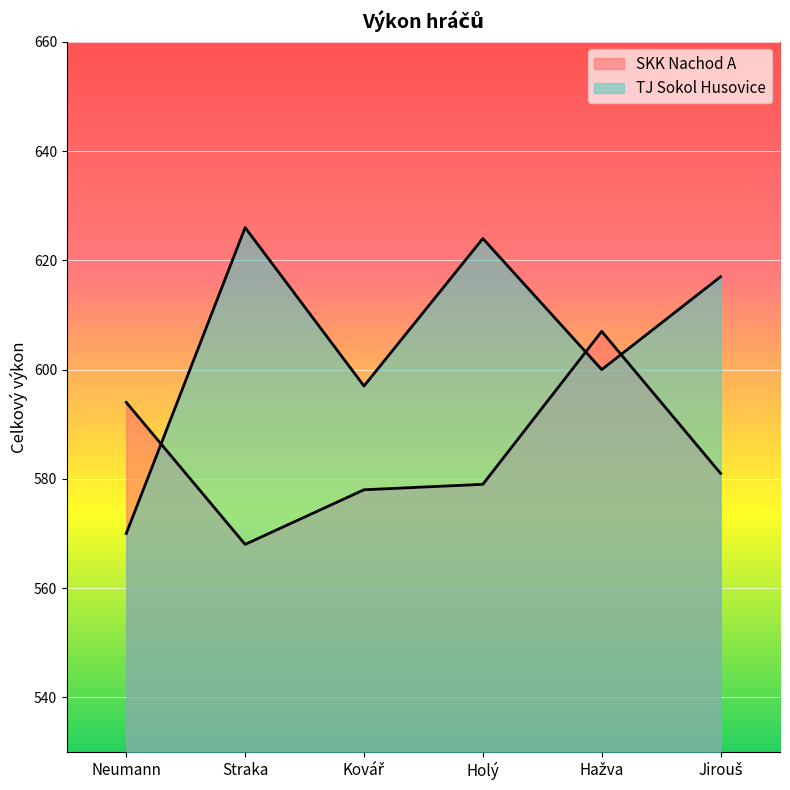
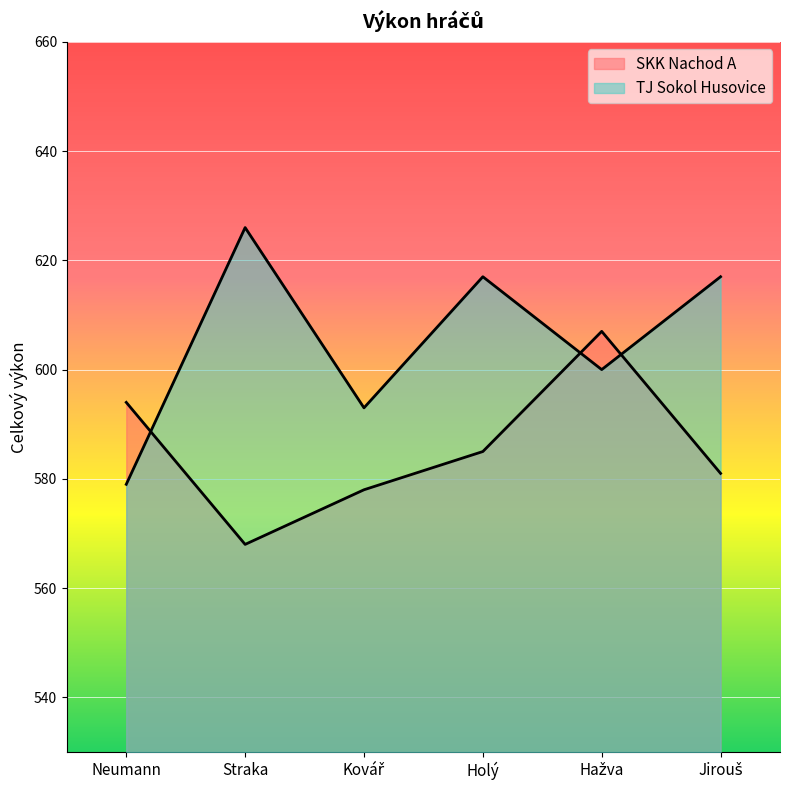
TJ Sokol Husovice, Neumann: 570 -> 579
TJ Sokol Husovice, Kovář: 597 -> 593
SKK Nachod A, Holý: 579 -> 585
TJ Sokol Husovice, Holý: 624 -> 617
